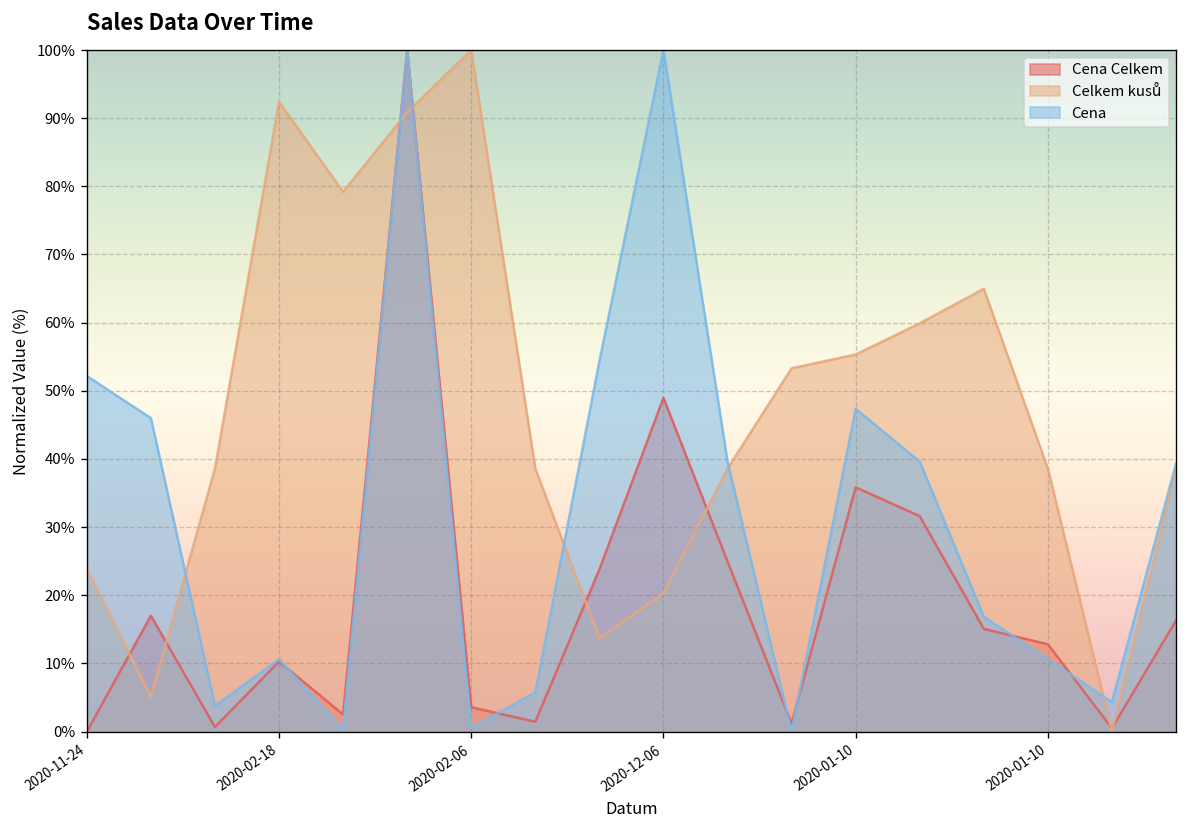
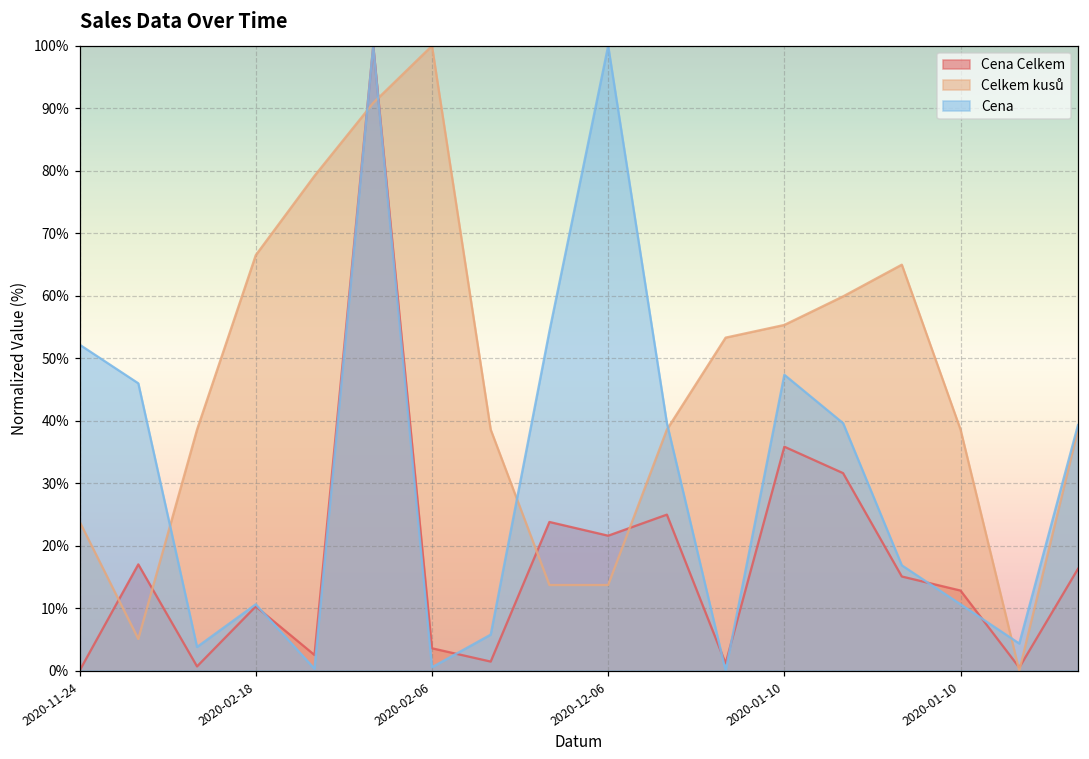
Celkem kusů, 2020-02-18: 92% -> 66%
Cena Celkem, 2020-12-06: 49% -> 22%
Celkem kusů, 2020-12-06: 20% -> 14%
